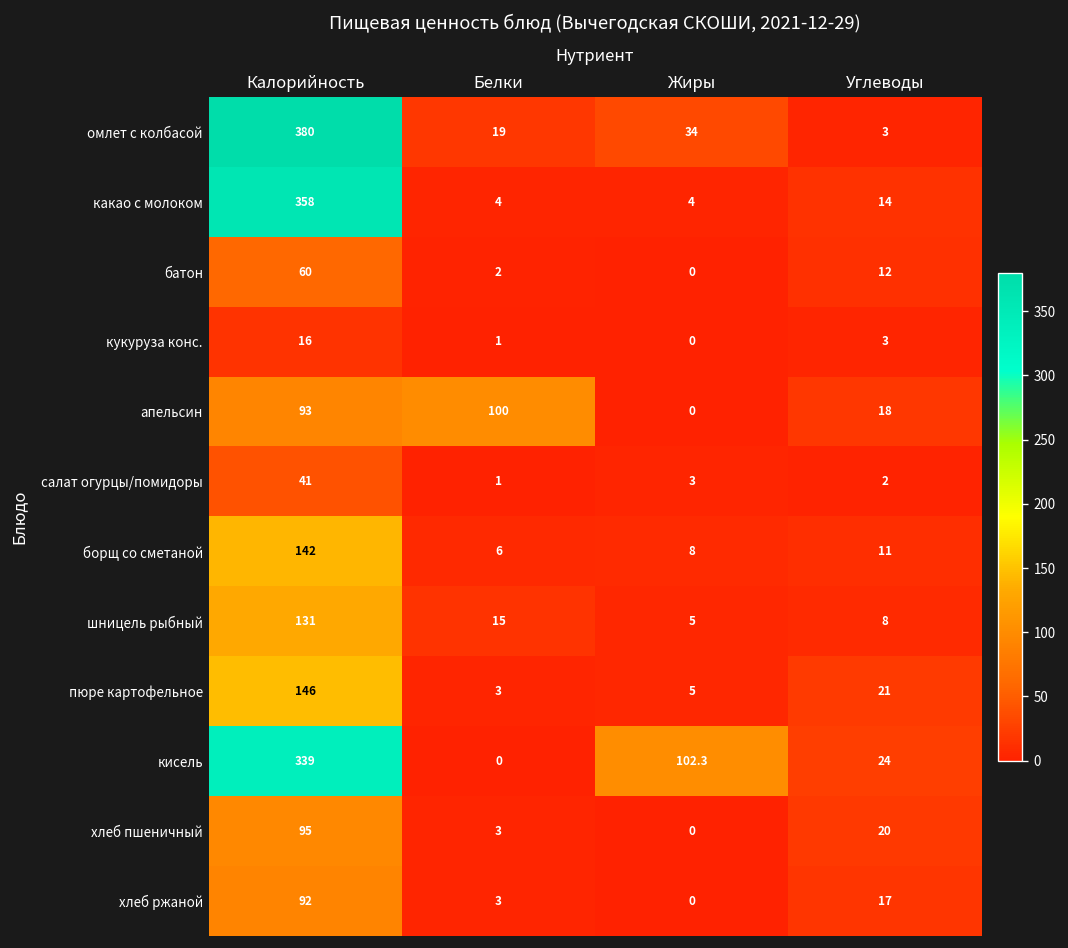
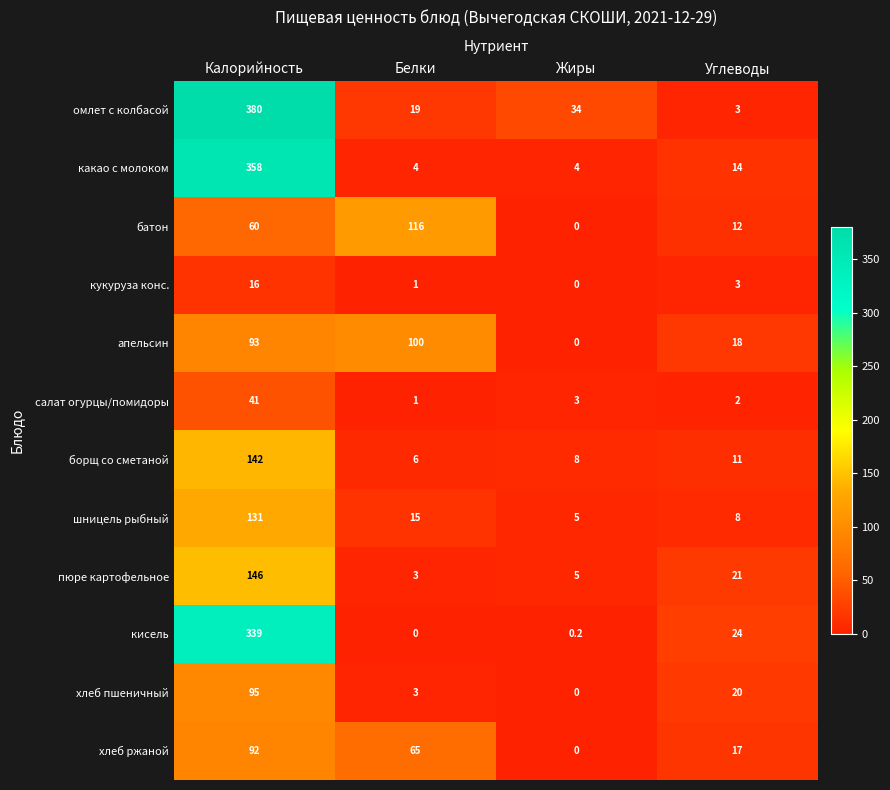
батон, Белки: 2 -> 116
кисель, Жиры: 102.3 -> 0.2
хлеб ржаной, Белки: 3 -> 65
